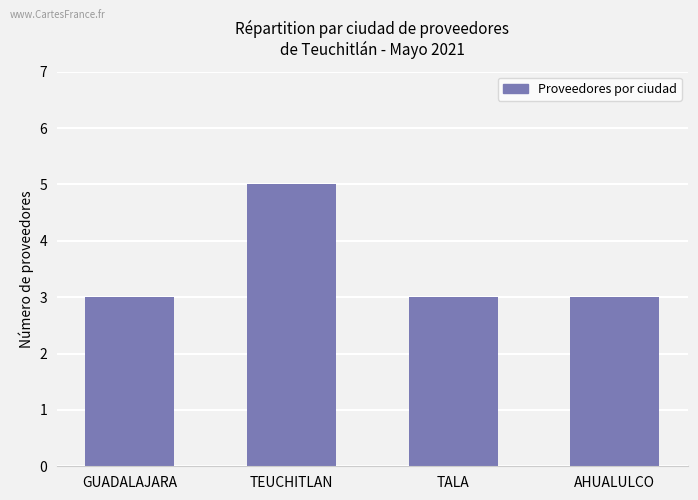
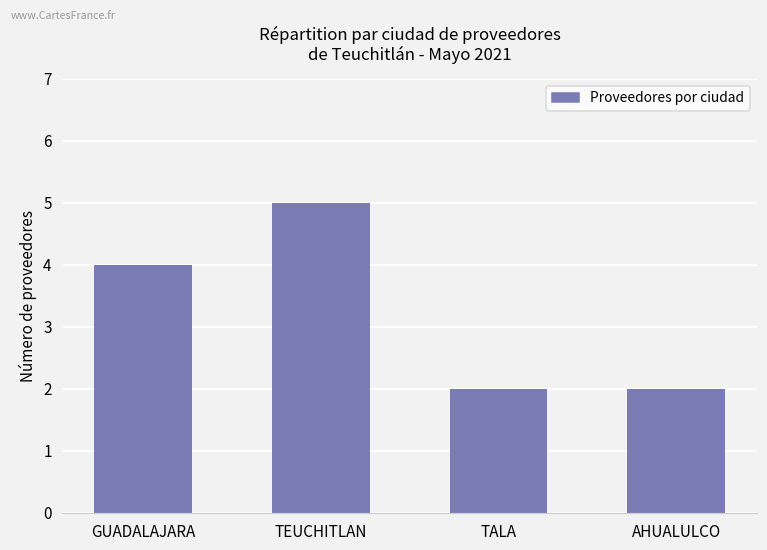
GUADALAJARA: 3 -> 4
TALA: 3 -> 2
AHUALULCO: 3 -> 2
